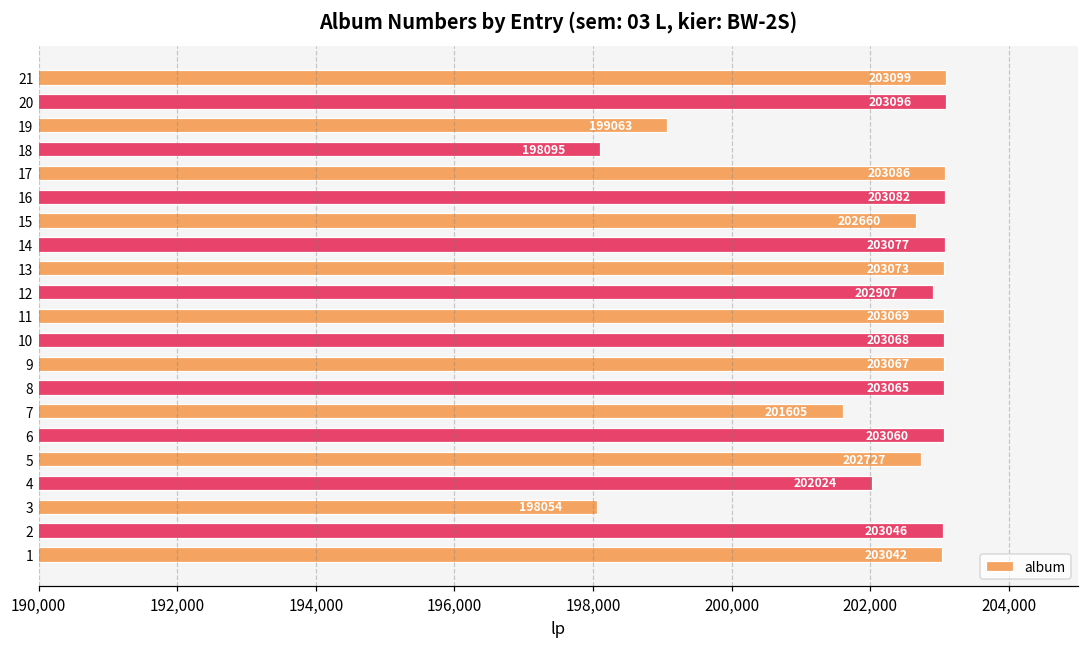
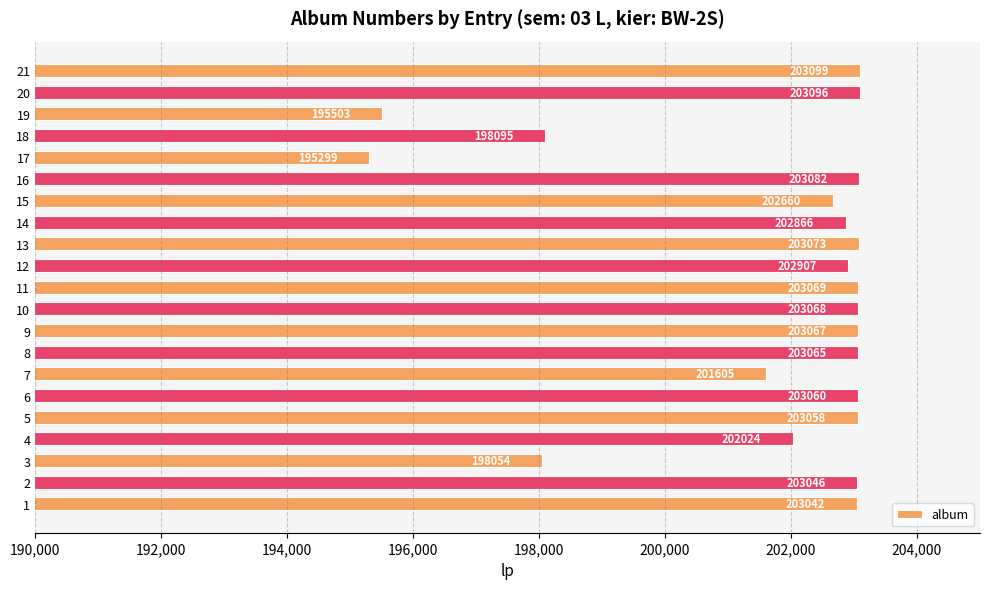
19: 199063 -> 195503
17: 203086 -> 195299
14: 203077 -> 202866
5: 202727 -> 203058
